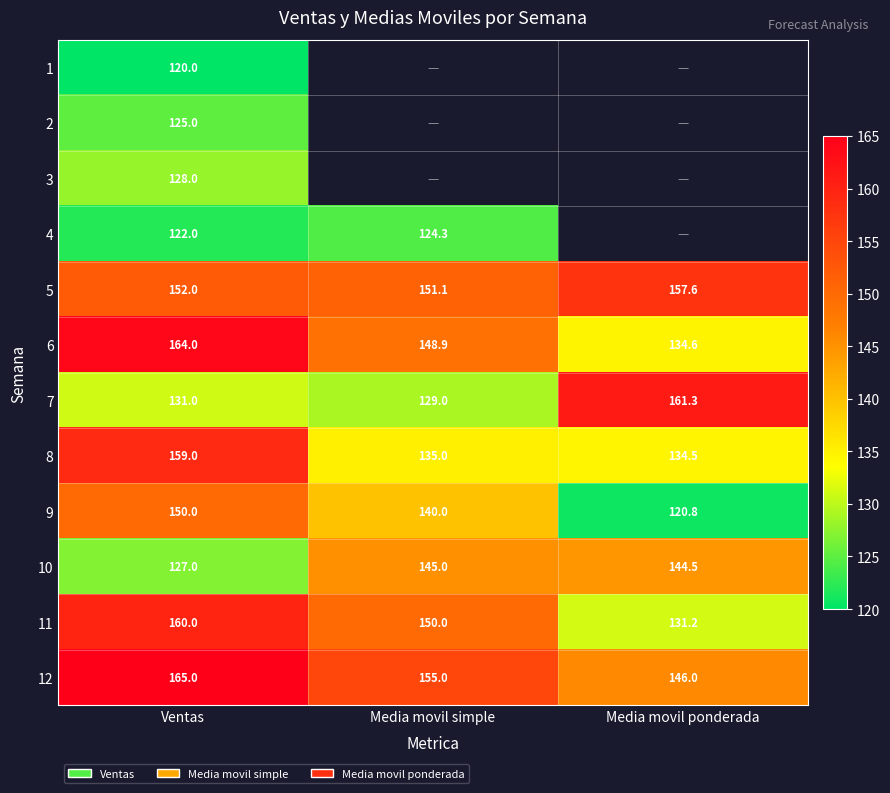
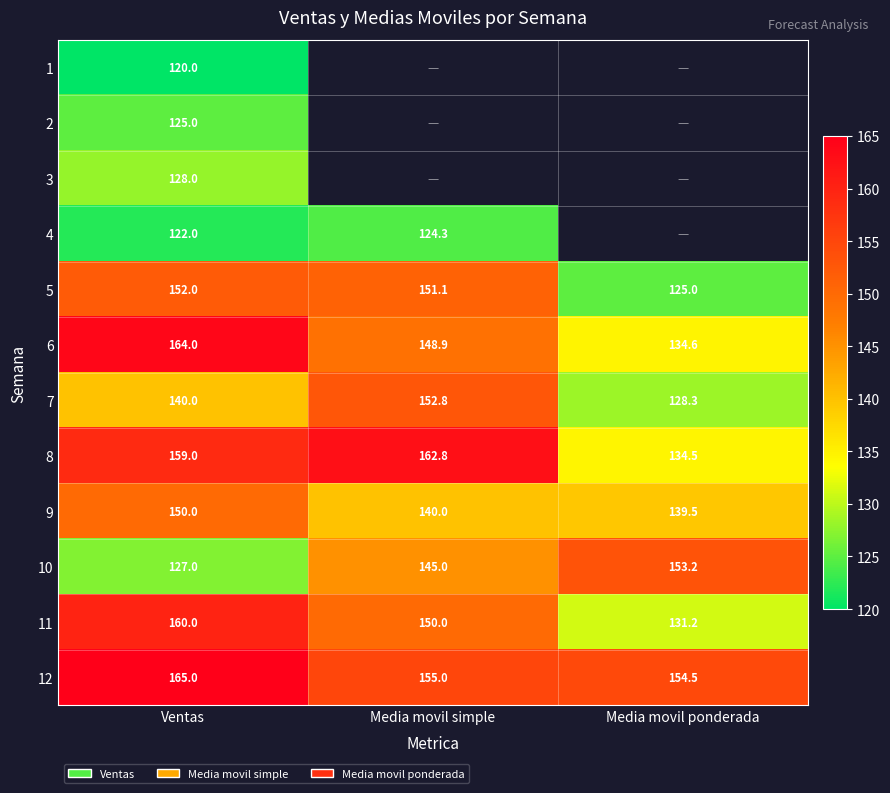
5, Media movil ponderada: 157.6 -> 125.0
7, Ventas: 131.0 -> 140.0
7, Media movil simple: 129.0 -> 152.8
7, Media movil ponderada: 161.3 -> 128.3
8, Media movil simple: 135.0 -> 162.8
9, Media movil ponderada: 120.8 -> 139.5
10, Media movil ponderada: 144.5 -> 153.2
12, Media movil ponderada: 146.0 -> 154.5
